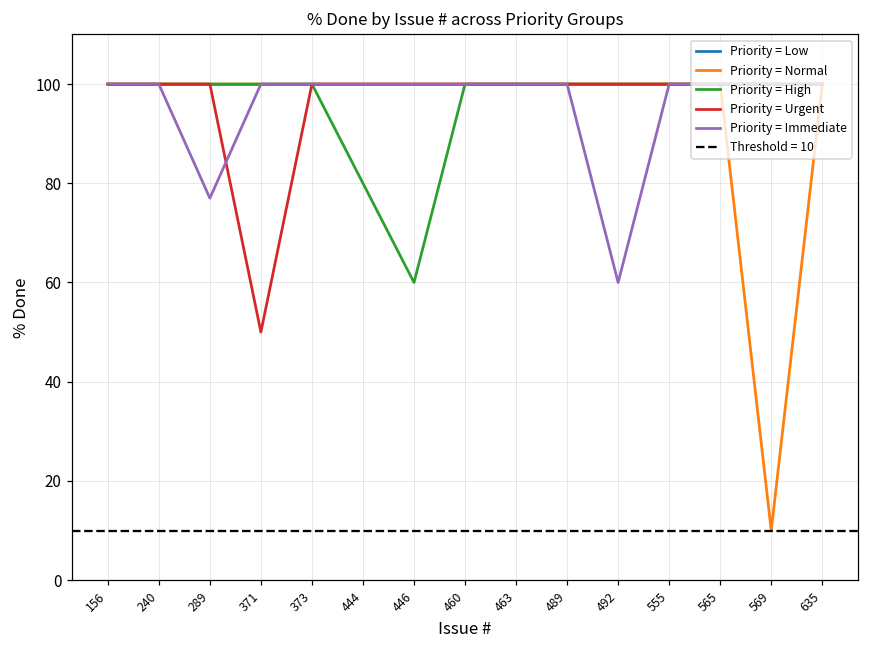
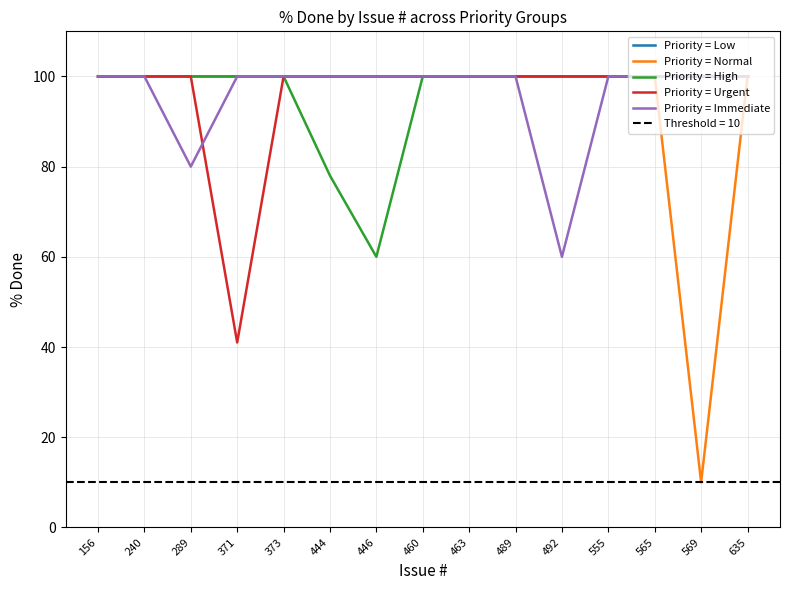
Priority = Immediate, 289: 77 -> 80
Priority = Urgent, 371: 50 -> 41
Priority = High, 444: 80 -> 78
